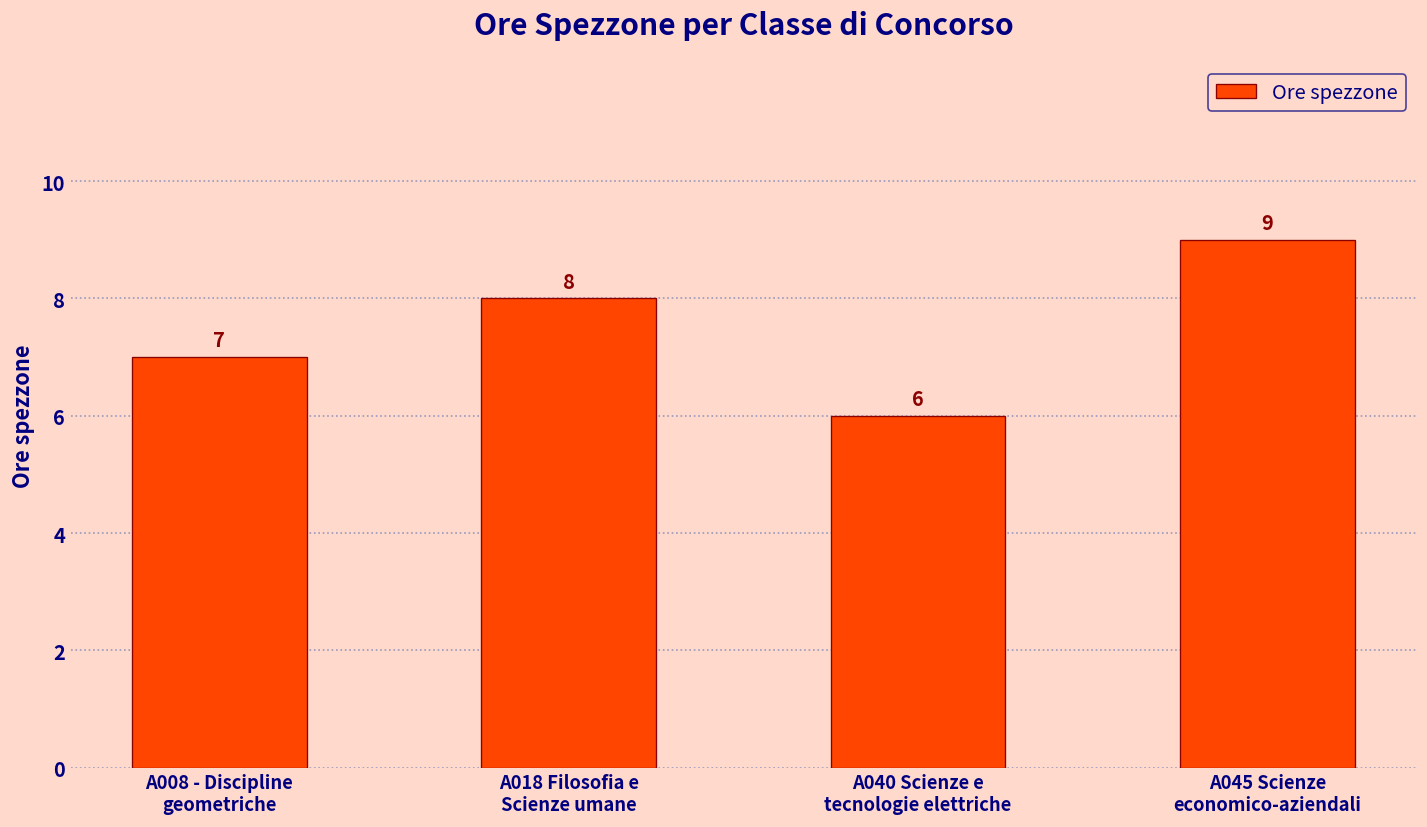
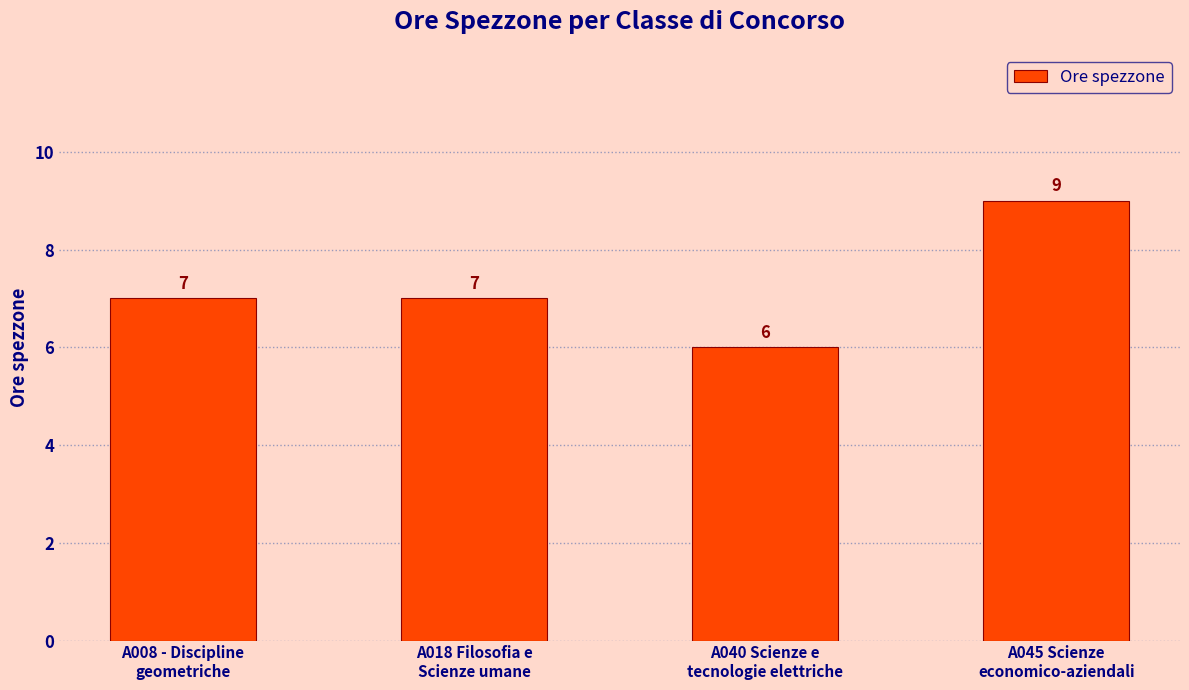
A018 Filosofia e Scienze umane: 8 -> 7
